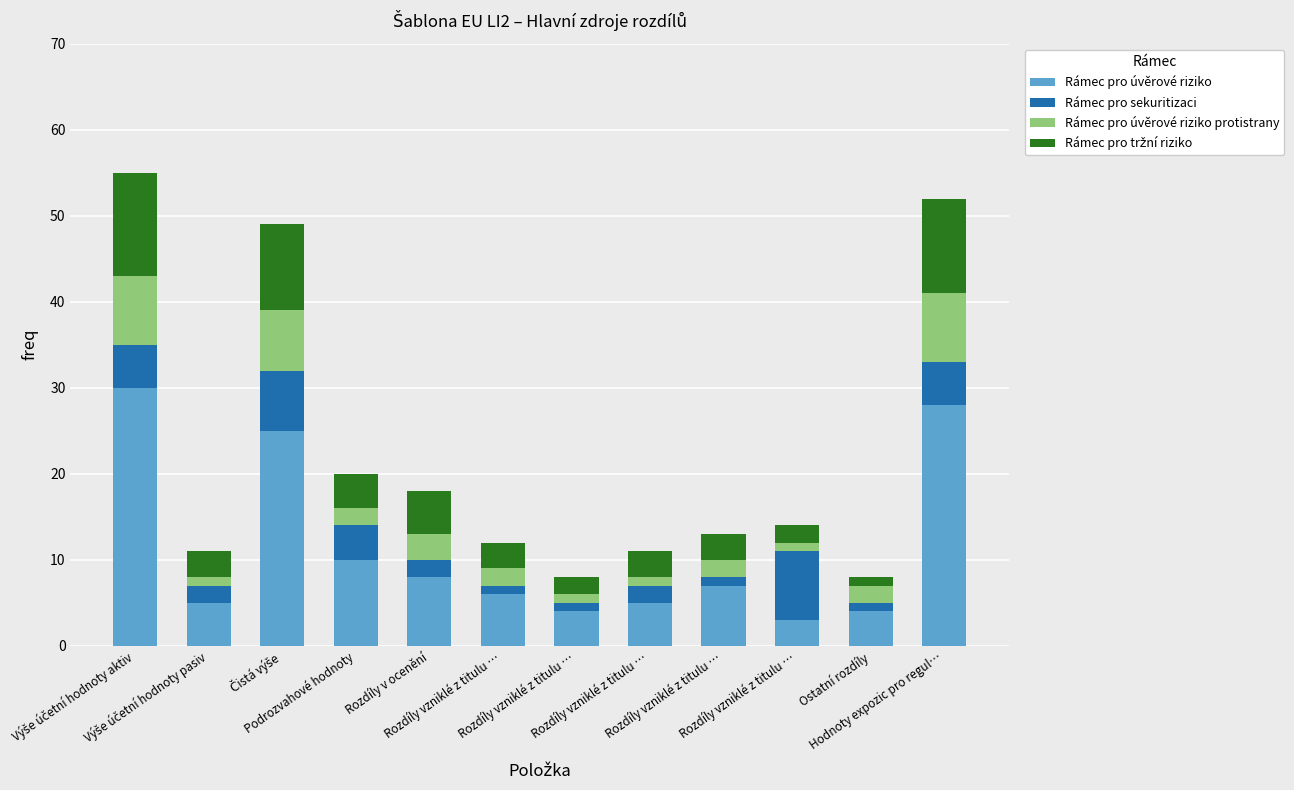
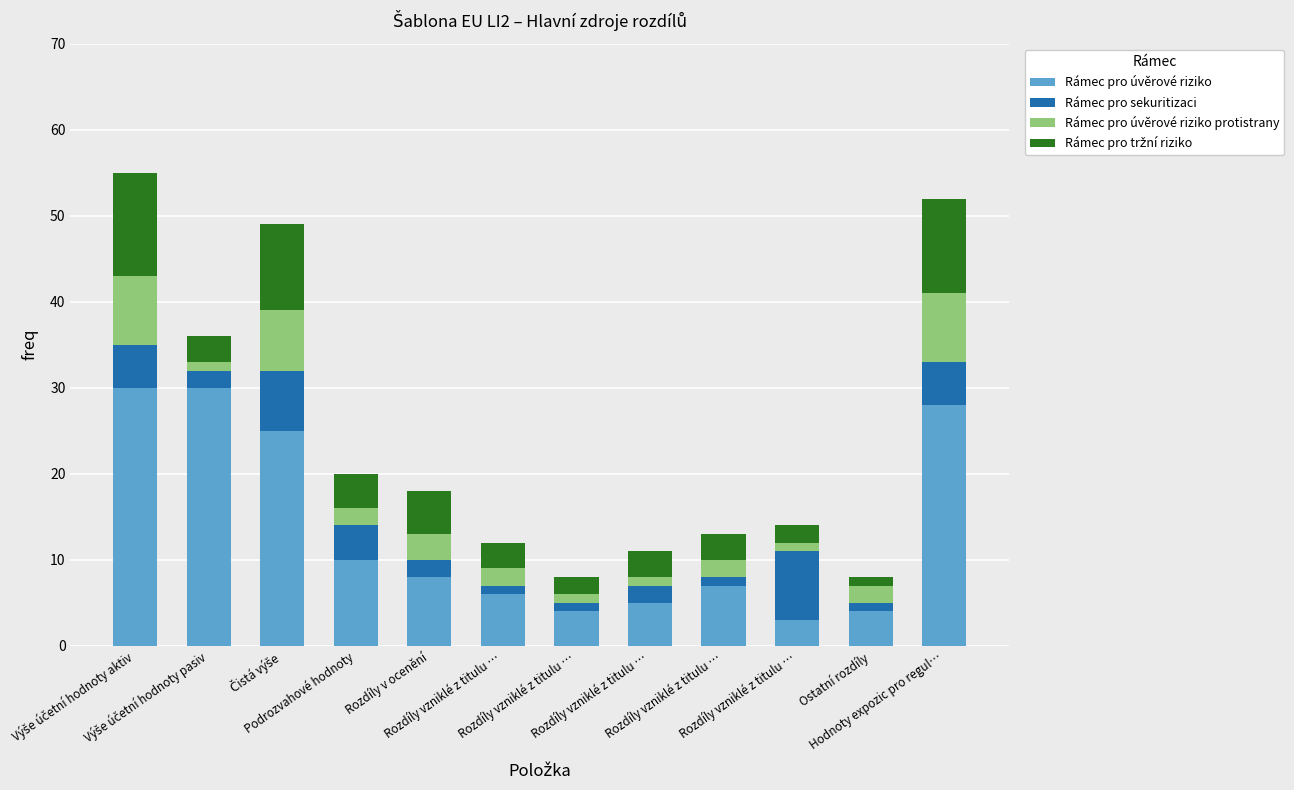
Rámec pro úvěrové riziko, Výše účetní hodnoty pasiv: 5 -> 30
